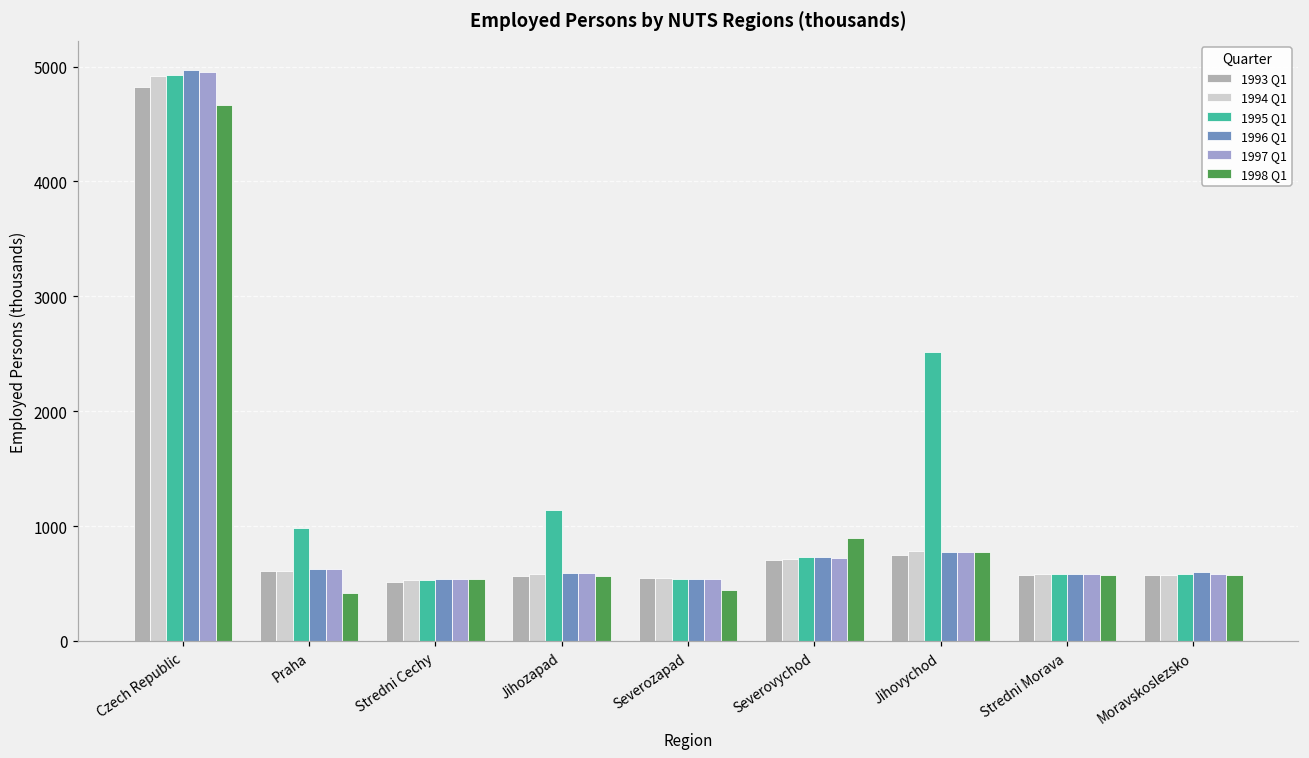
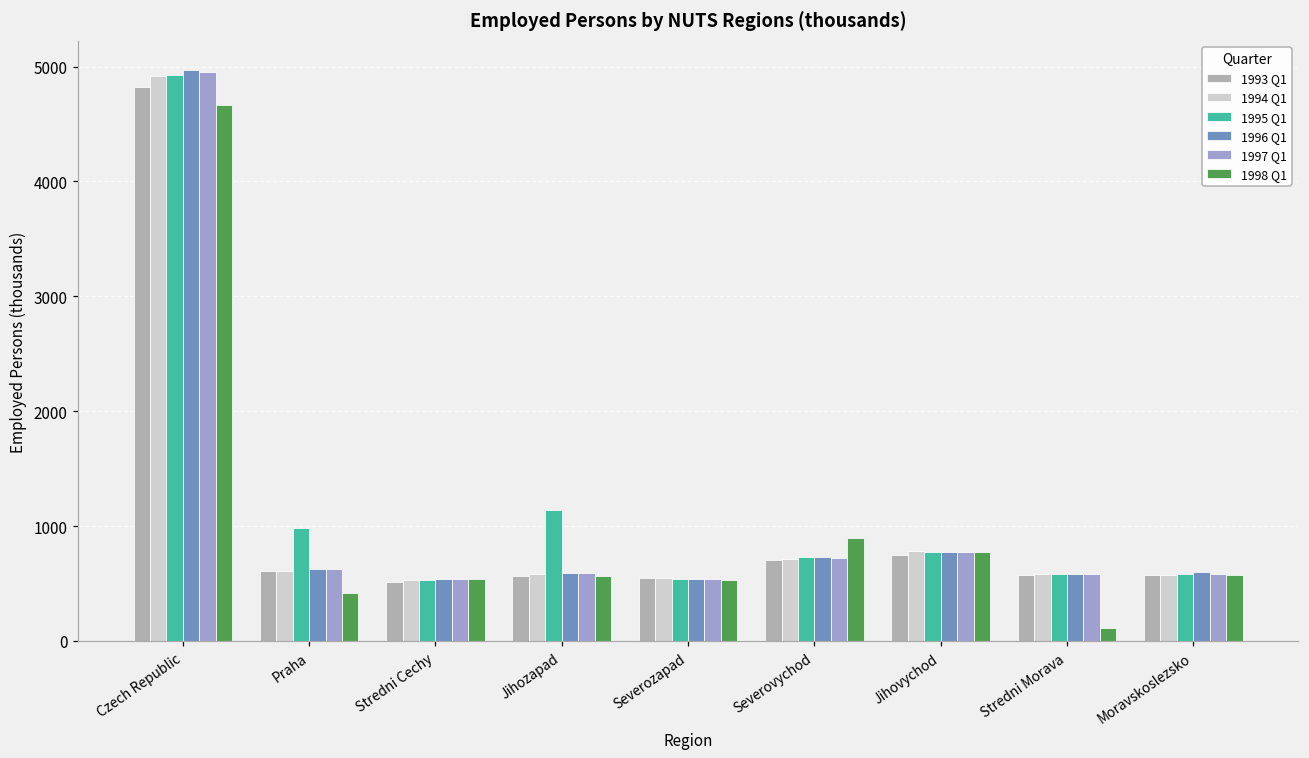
1998 Q1, Severozapad: 440 -> 530
1995 Q1, Jihovychod: 2510 -> 770
1998 Q1, Stredni Morava: 570 -> 110
